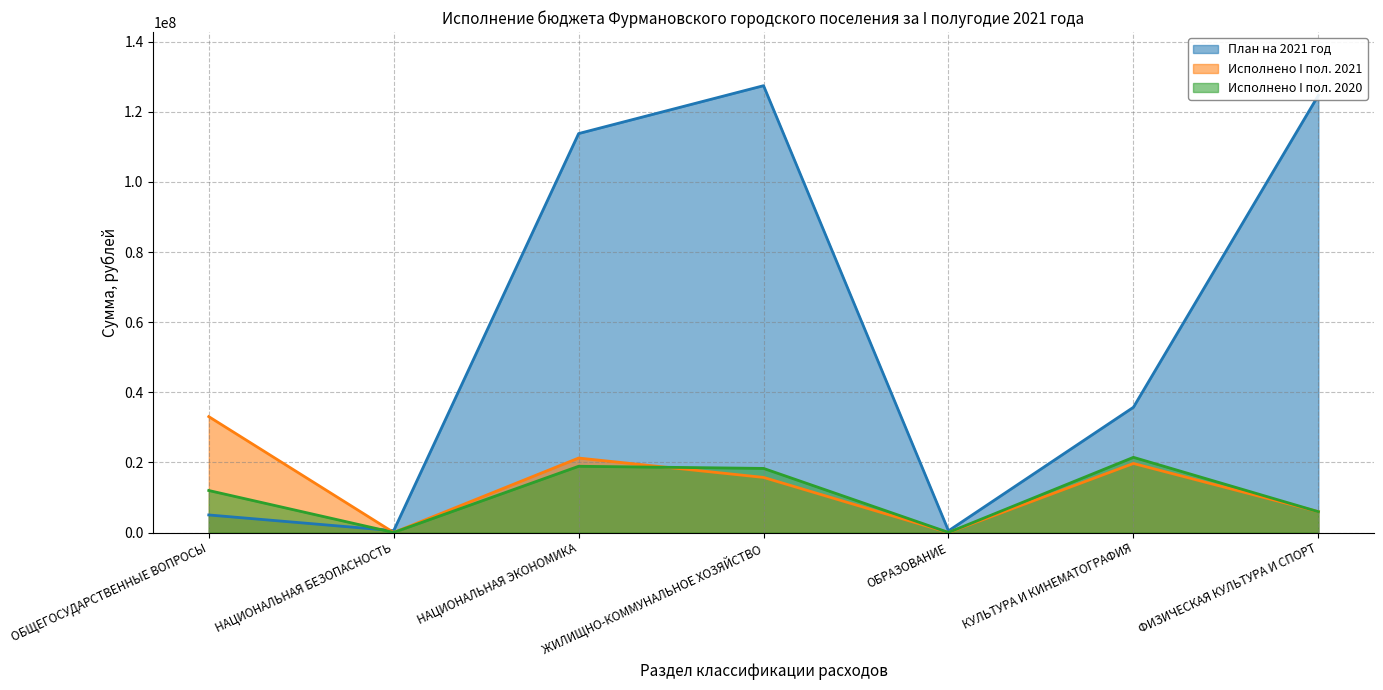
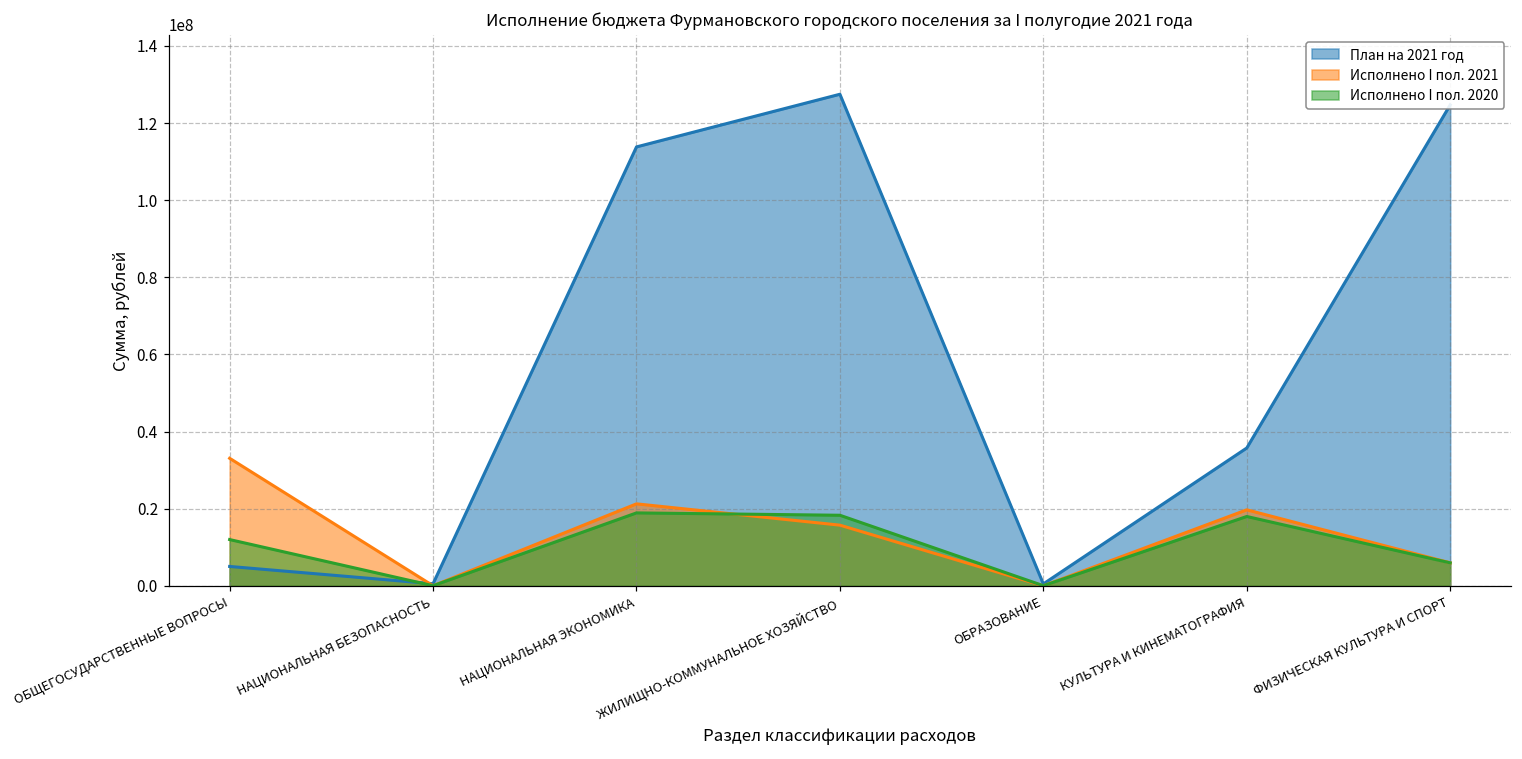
Исполнено I пол. 2020, КУЛЬТУРА И КИНЕМАТОГРАФИЯ: 21000000 -> 18000000
